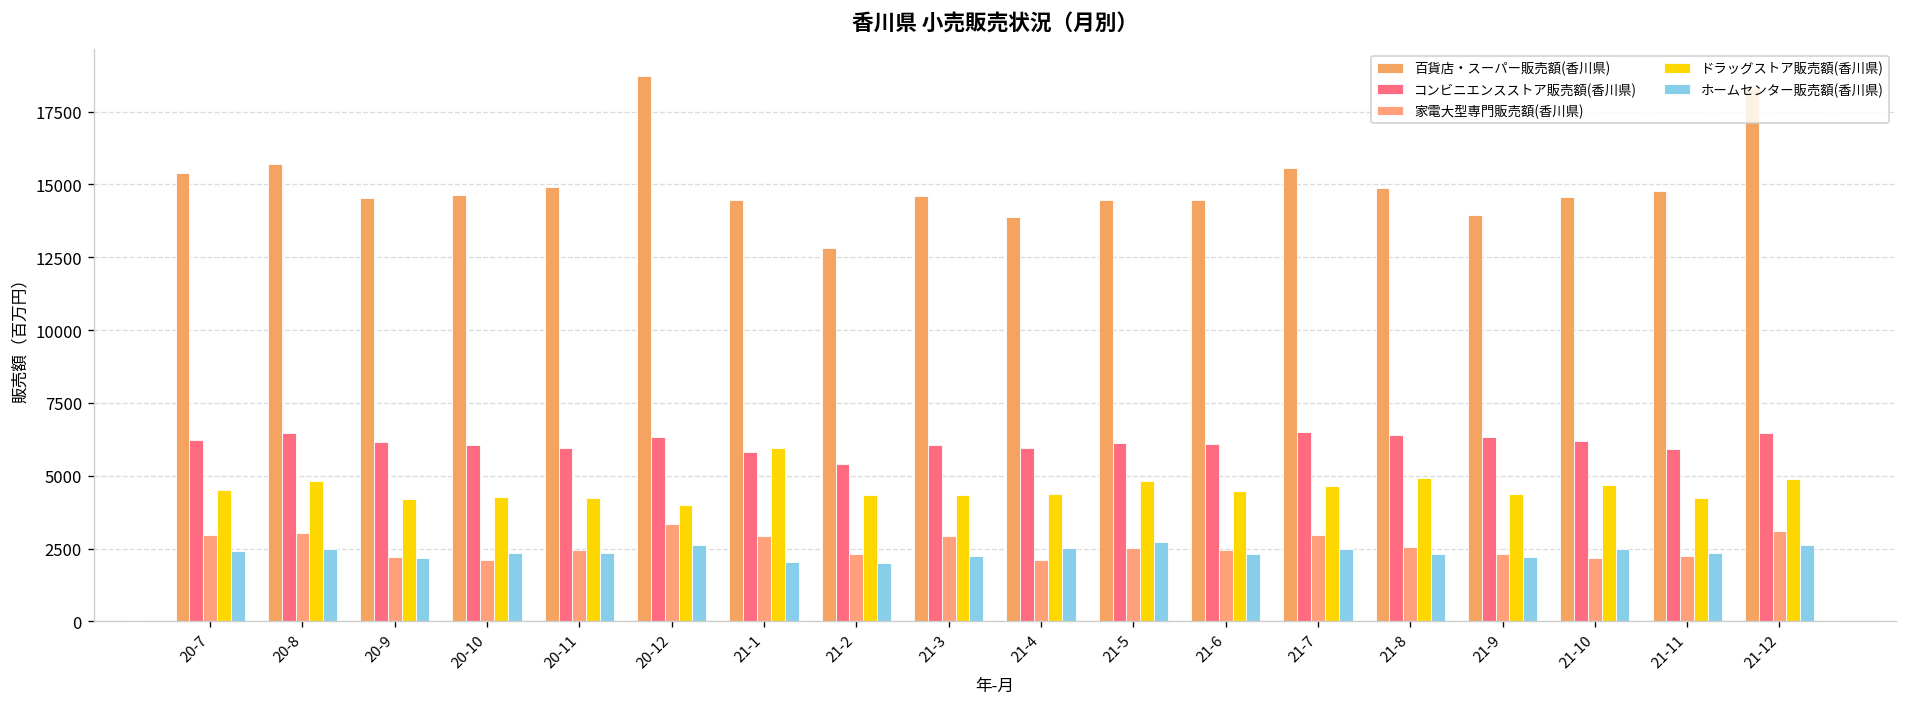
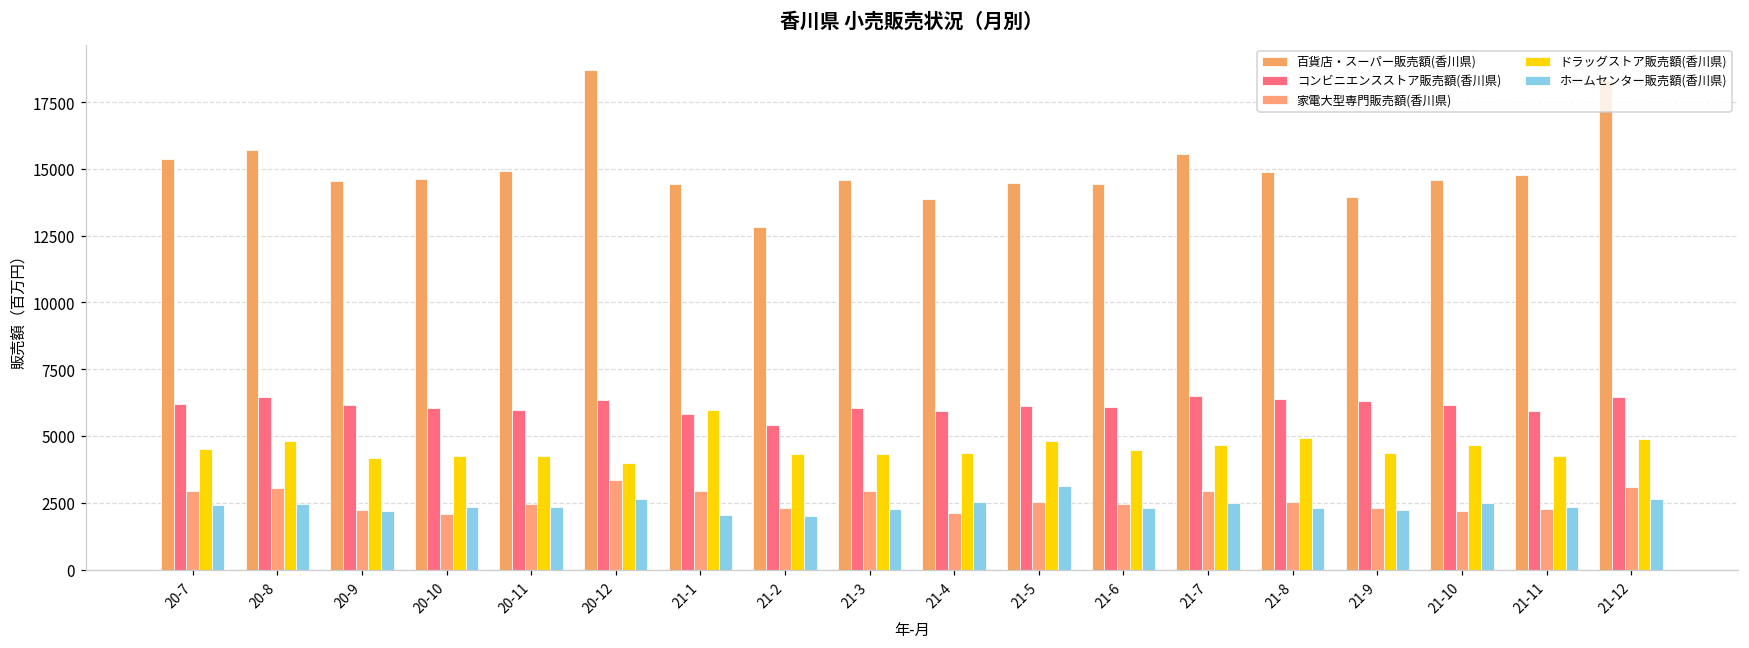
ホームセンター販売額(香川県), 21-5: 2700 -> 3100
